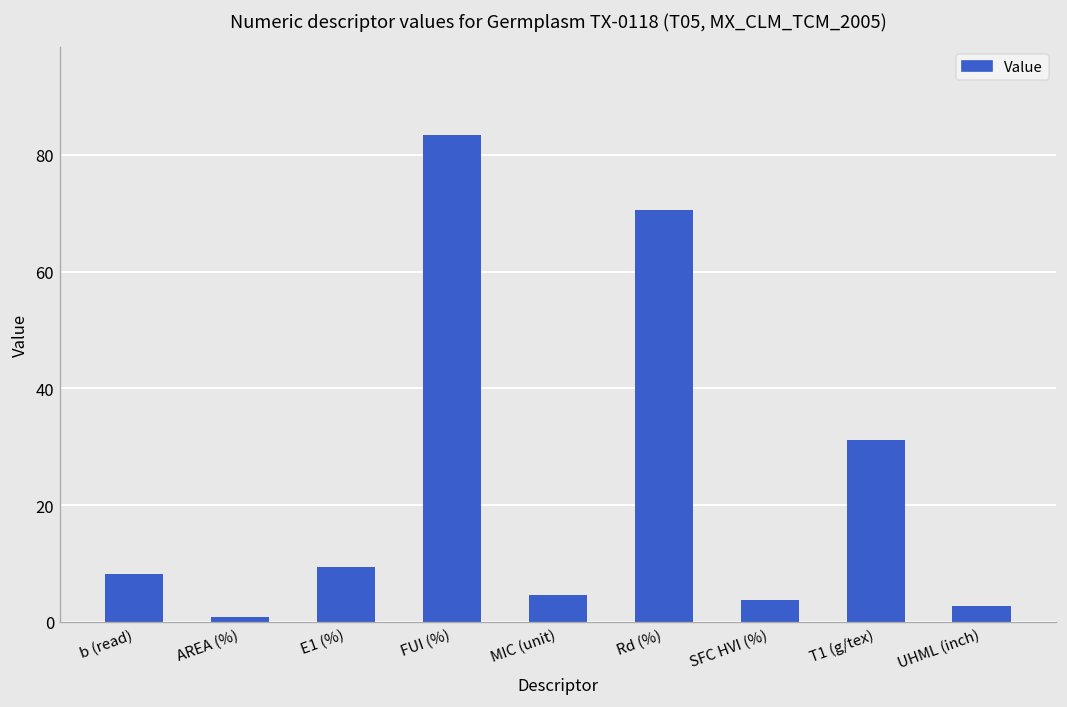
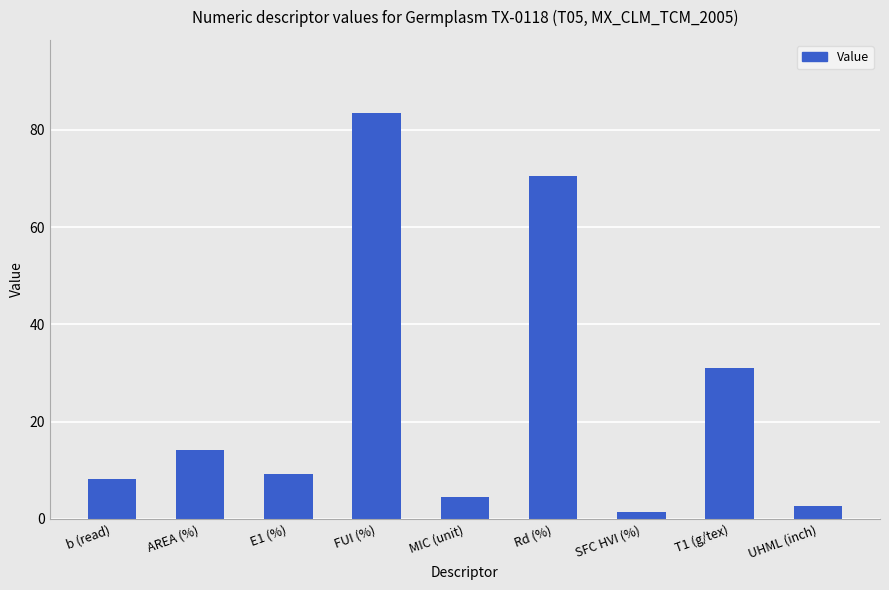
AREA (%): 1 -> 14
SFC HVI (%): 4 -> 2
